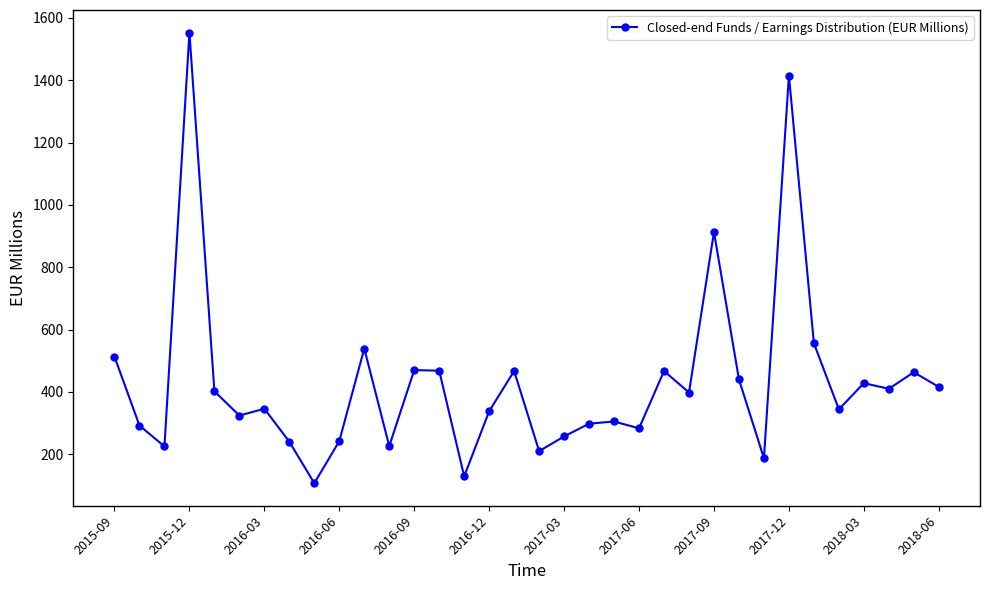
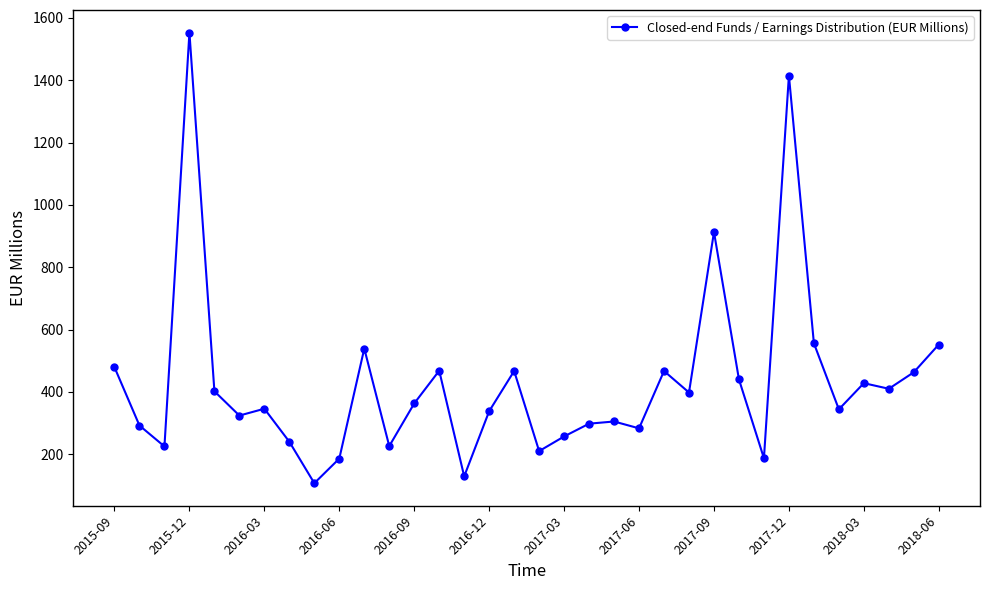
2015-09: 510 -> 480
2016-06: 240 -> 190
2016-09: 470 -> 360
2018-06: 420 -> 550
